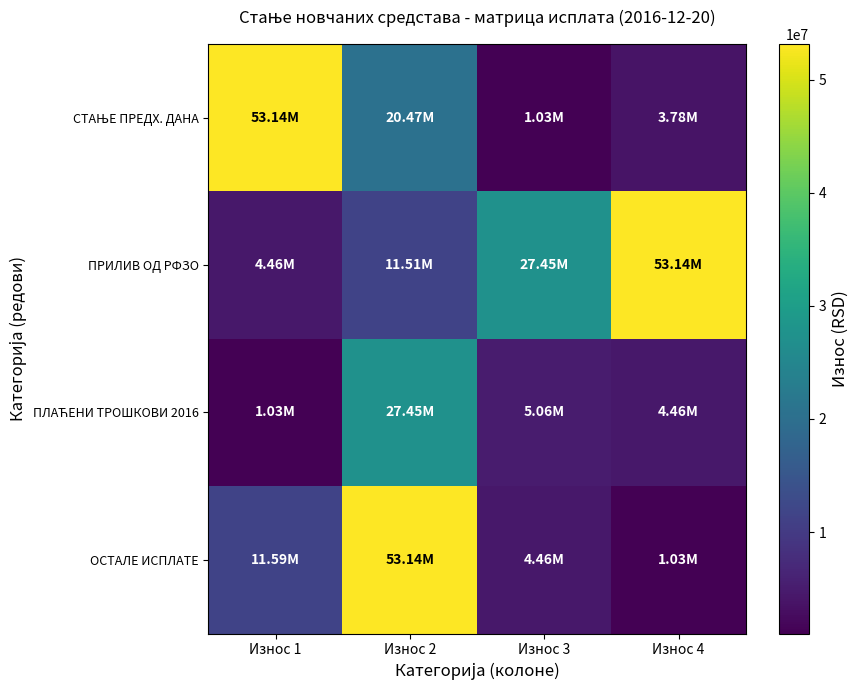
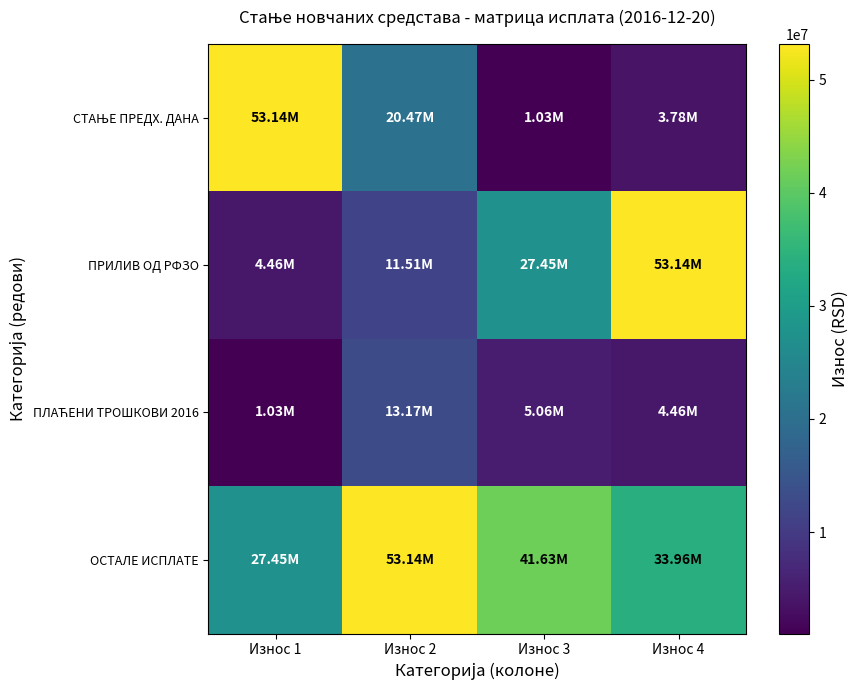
ПЛАЋЕНИ ТРОШКОВИ 2016, Износ 2: 27.45M -> 13.17M
ОСТАЛЕ ИСПЛАТЕ, Износ 1: 11.59M -> 27.45M
ОСТАЛЕ ИСПЛАТЕ, Износ 3: 4.46M -> 41.63M
ОСТАЛЕ ИСПЛАТЕ, Износ 4: 1.03M -> 33.96M
